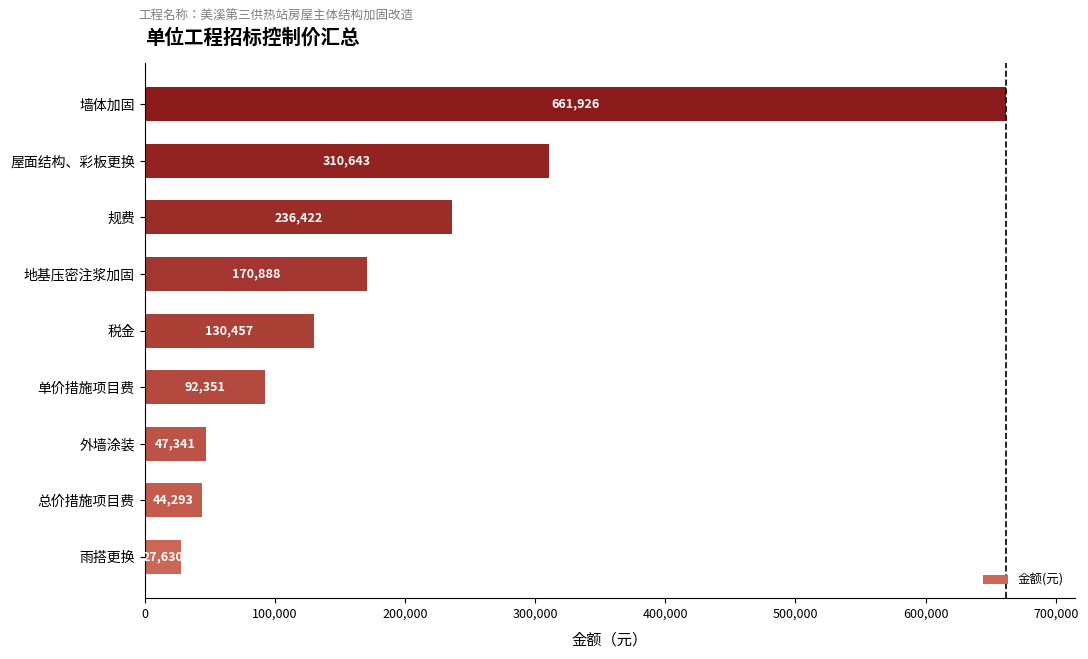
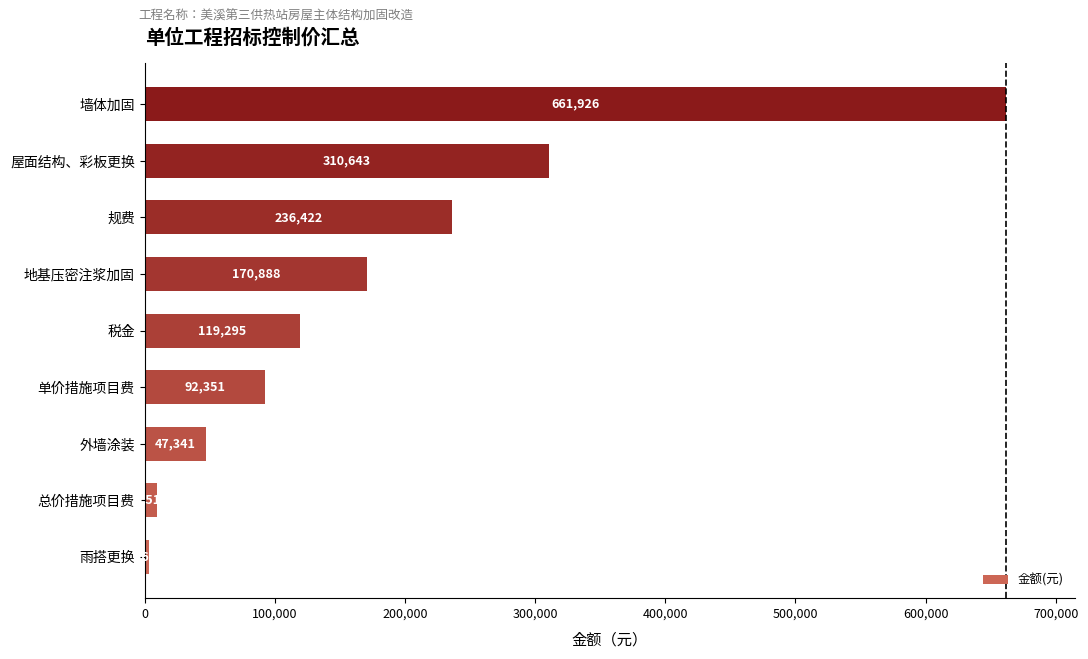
税金: 130,457 -> 119,295
总价措施项目费: 44,000 -> 10,000
雨搭更换: 28,000 -> 4,000
